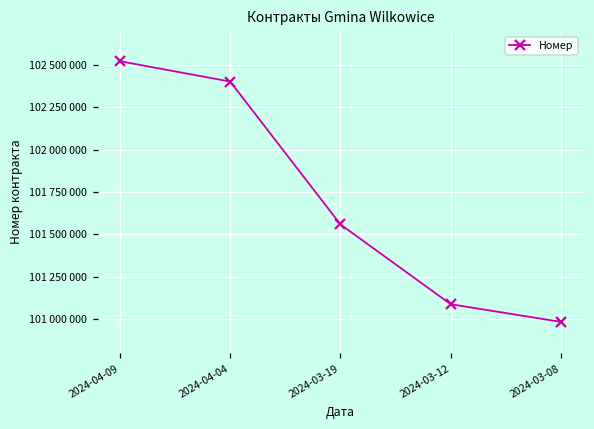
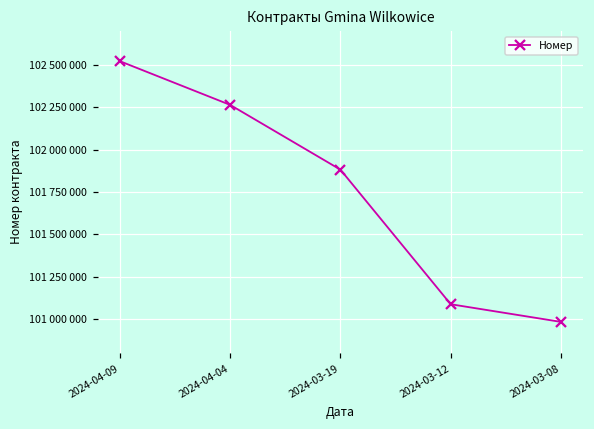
2024-04-04: 102400000 -> 102260000
2024-03-19: 101560000 -> 101880000
